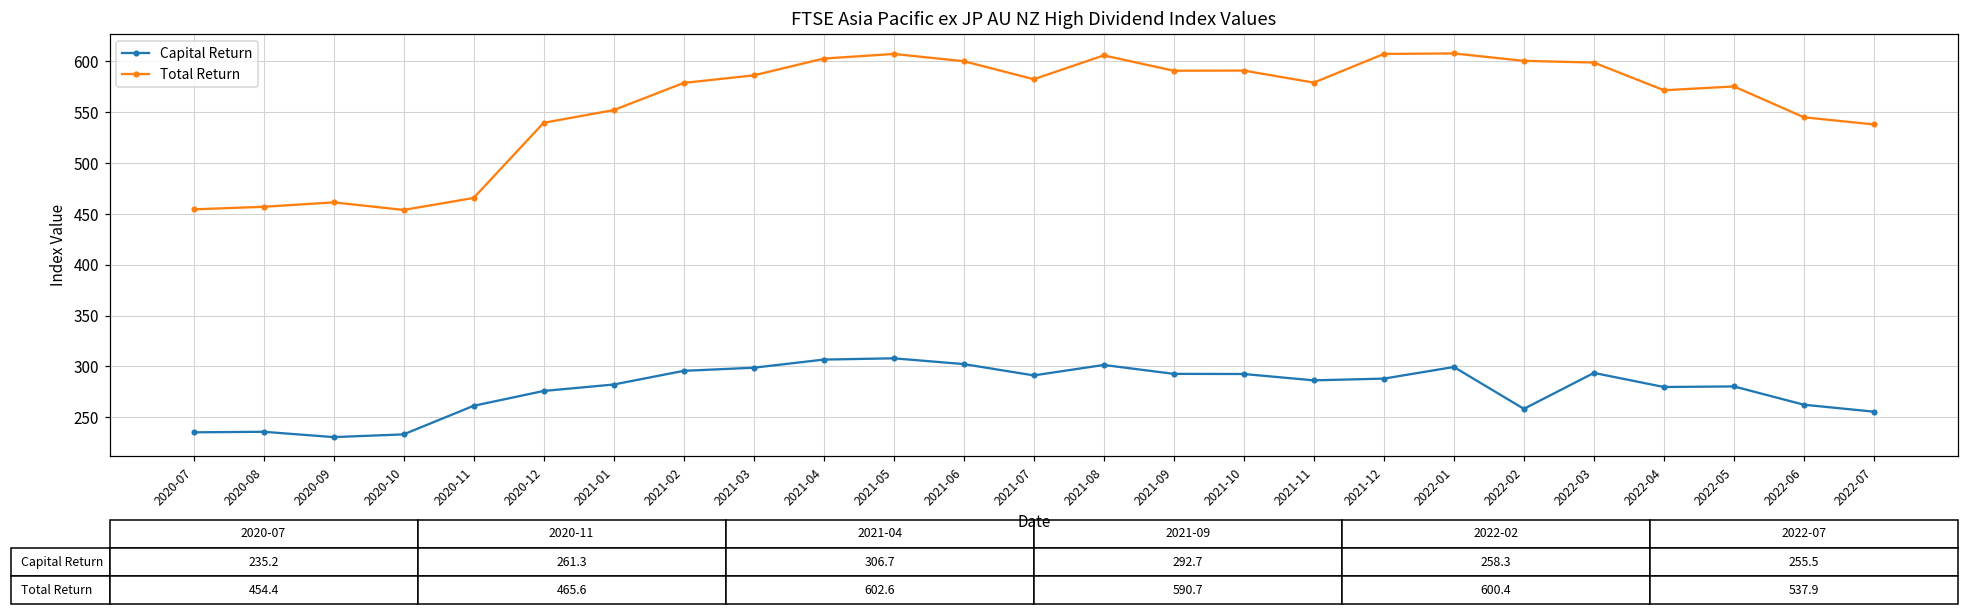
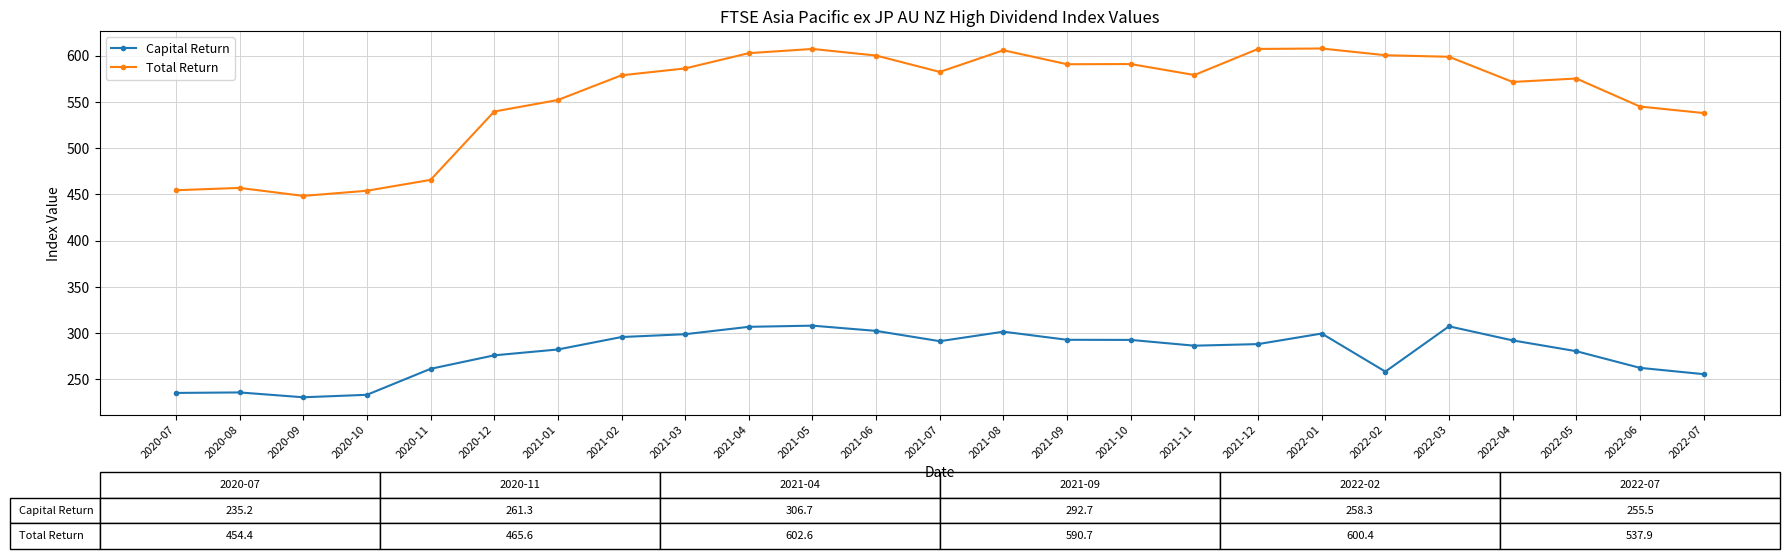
Total Return, 2020-09: 460 -> 450
Capital Return, 2022-03: 290 -> 310
Capital Return, 2022-04: 280 -> 290
